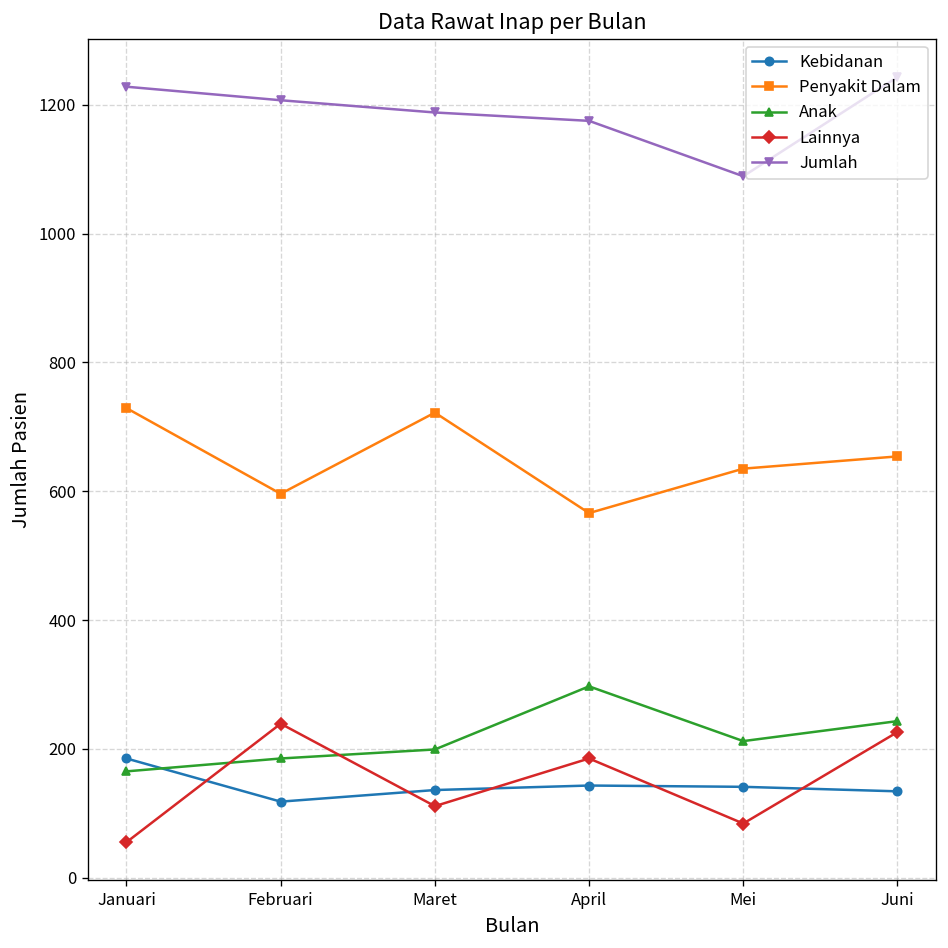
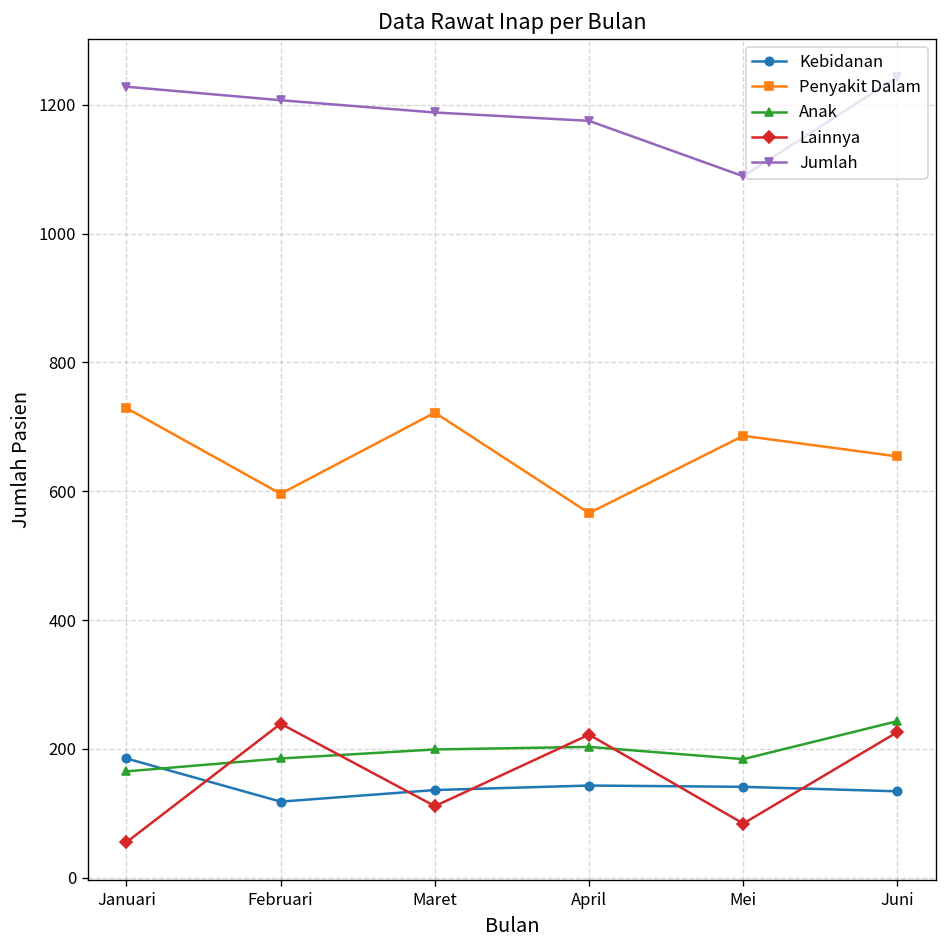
Anak, April: 300 -> 200
Lainnya, April: 190 -> 220
Penyakit Dalam, Mei: 640 -> 690
Anak, Mei: 210 -> 180
